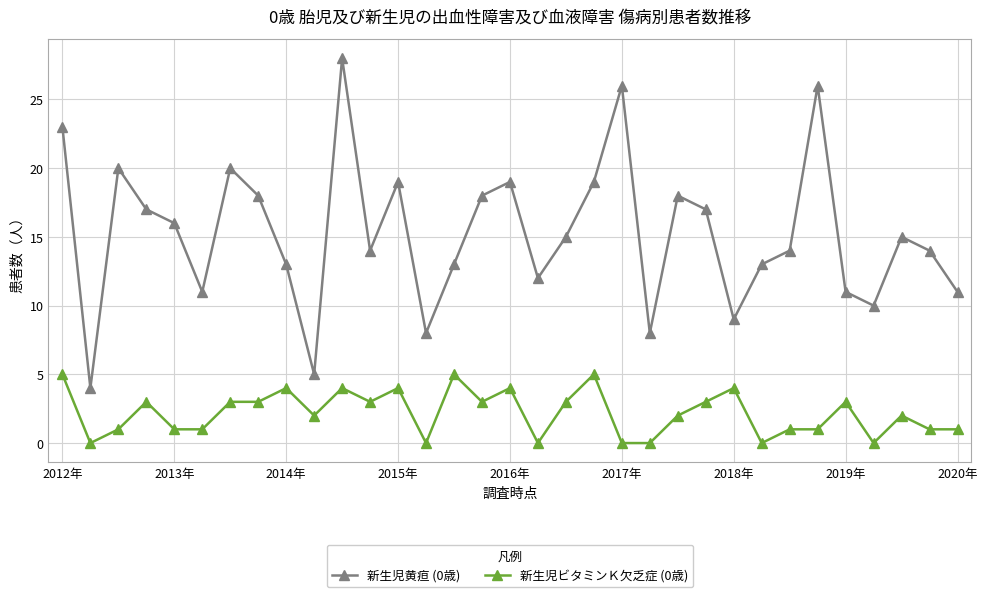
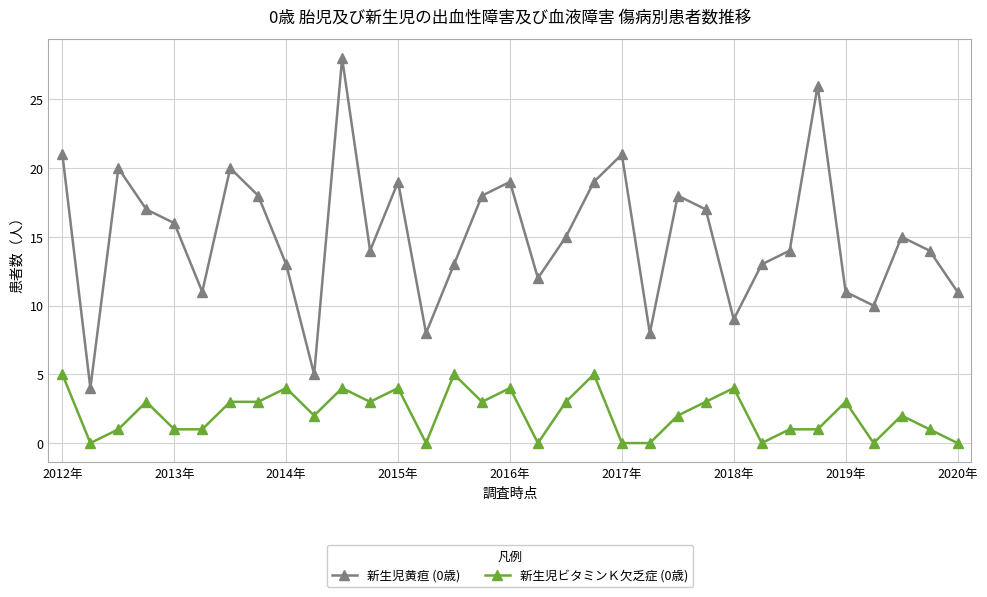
新生児黄疸 (0歳), 2012年: 23 -> 21
新生児黄疸 (0歳), 2017年: 26 -> 21
新生児ビタミンＫ欠乏症 (0歳), 2020年: 1 -> 0
